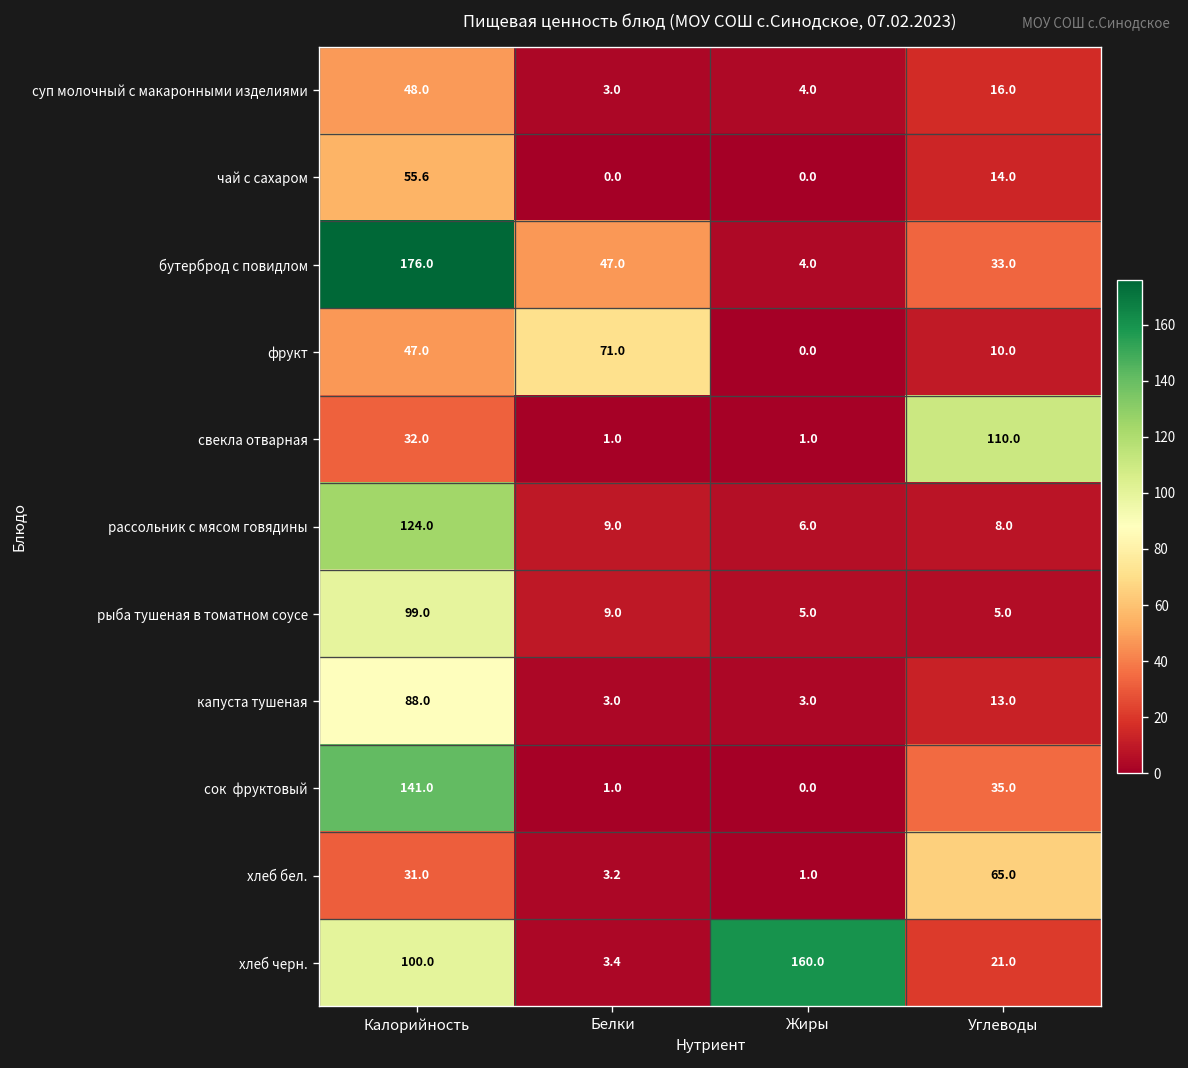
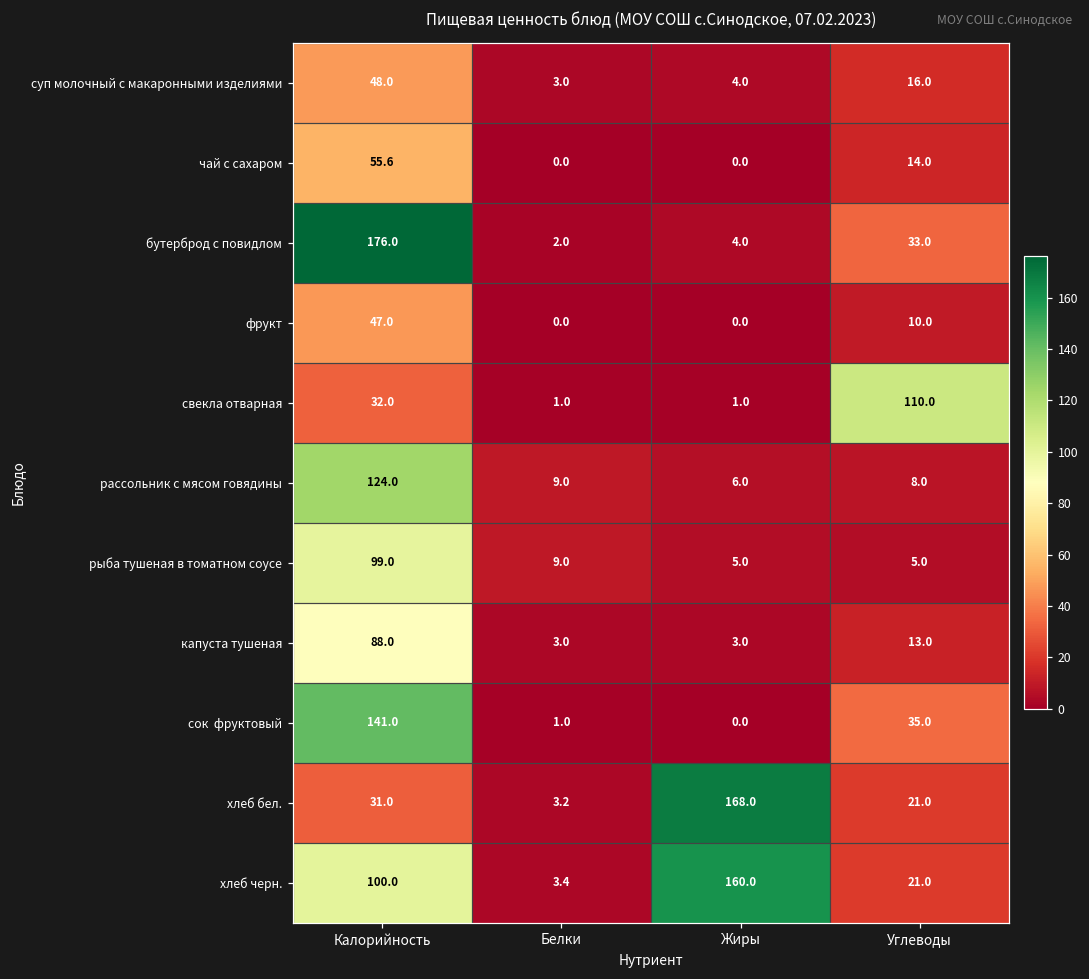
бутерброд с повидлом, Белки: 47.0 -> 2.0
фрукт, Белки: 71.0 -> 0.0
хлеб бел., Жиры: 1.0 -> 168.0
хлеб бел., Углеводы: 65.0 -> 21.0
